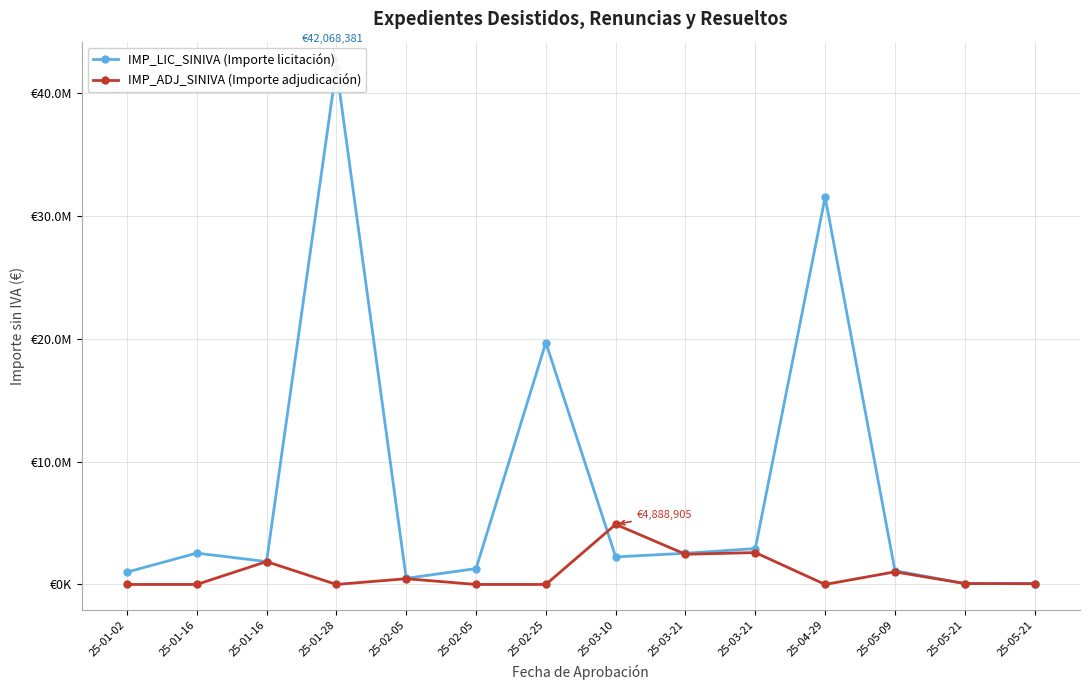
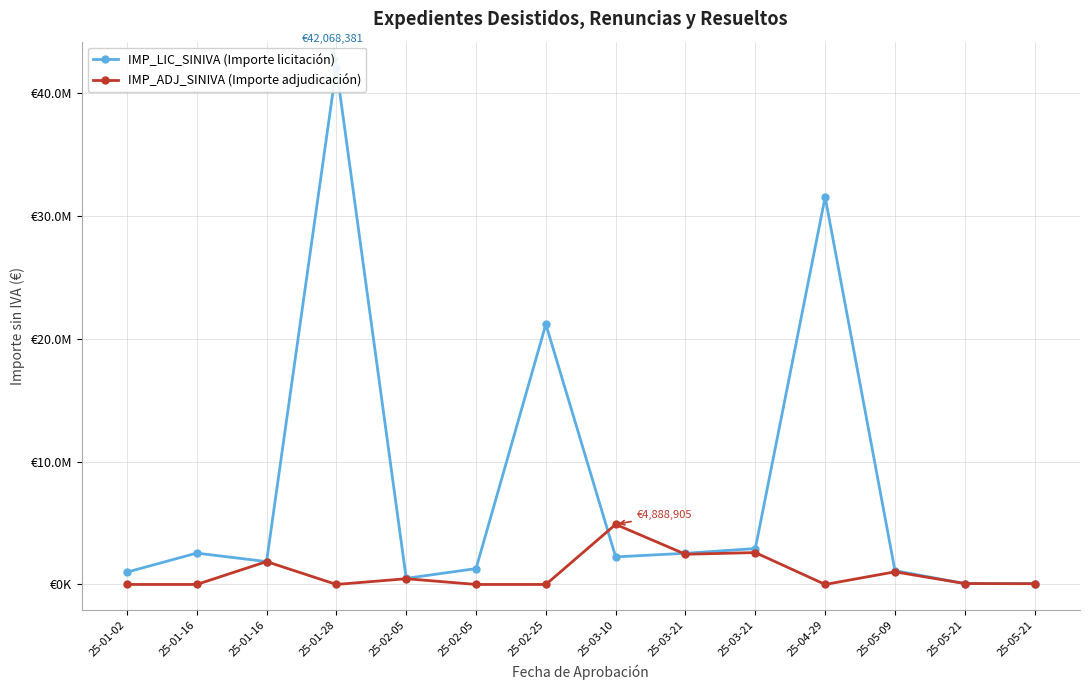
IMP_LIC_SINIVA (Importe licitación), 25-02-25: €19700000 -> €21200000
